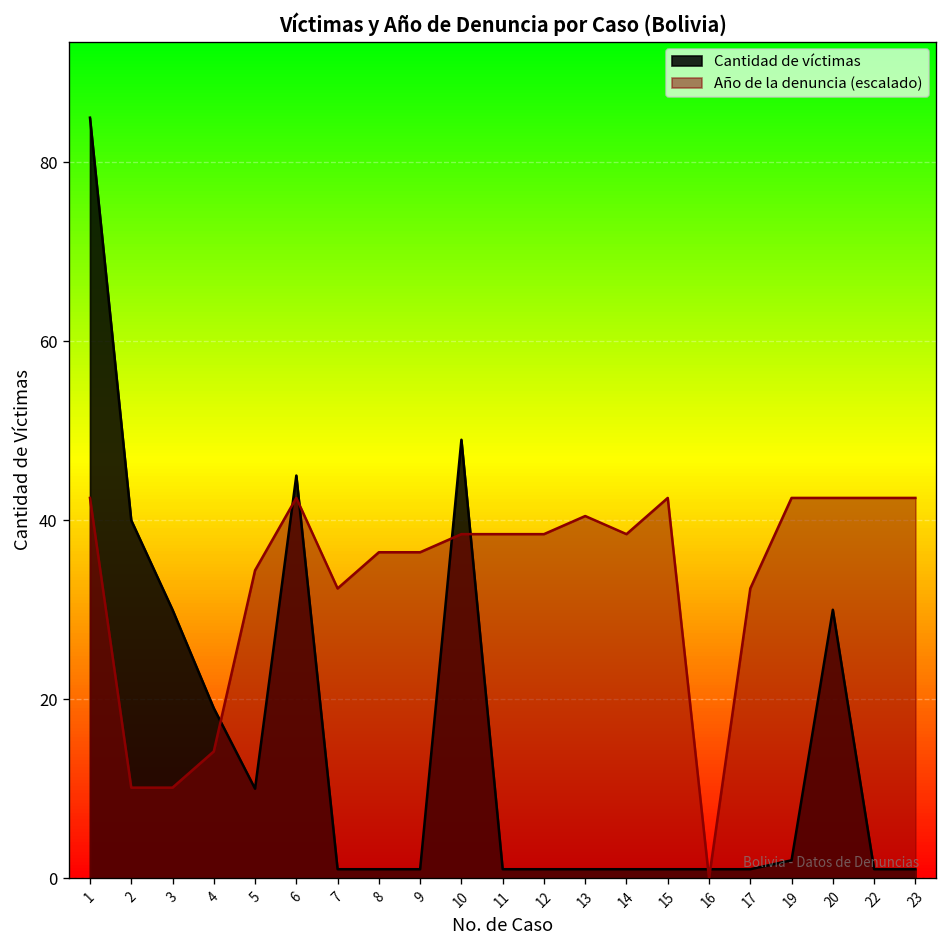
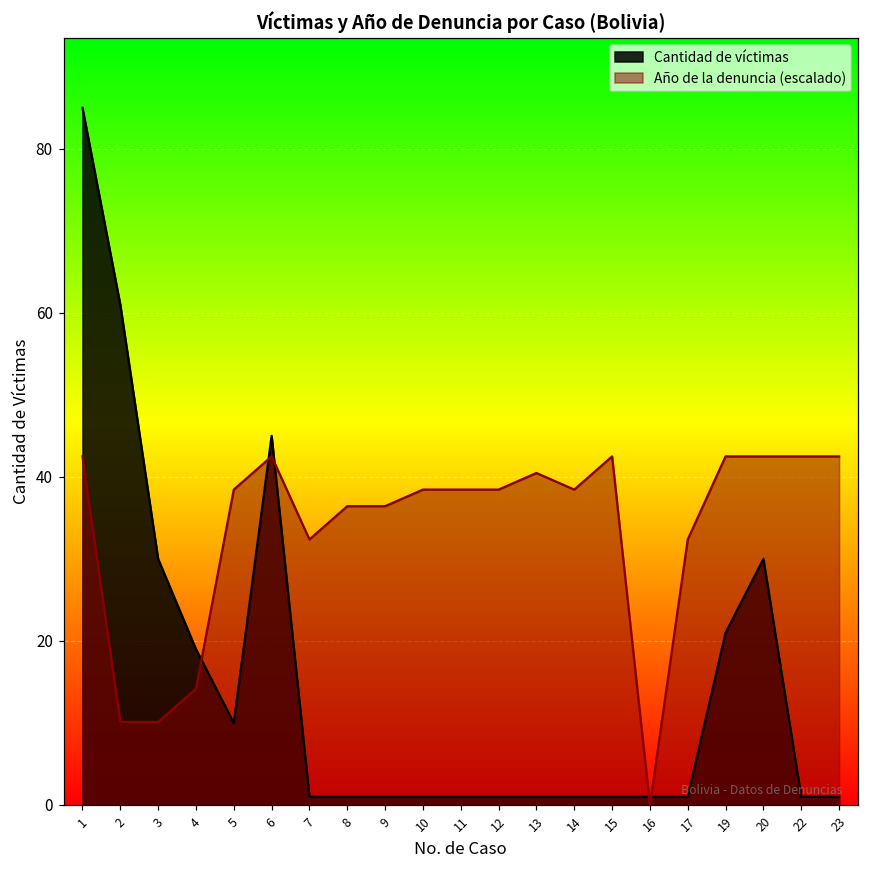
Cantidad de víctimas, 2: 40 -> 61
Año de la denuncia (escalado), 5: 34 -> 38
Cantidad de víctimas, 10: 49 -> 1
Cantidad de víctimas, 19: 2 -> 21
